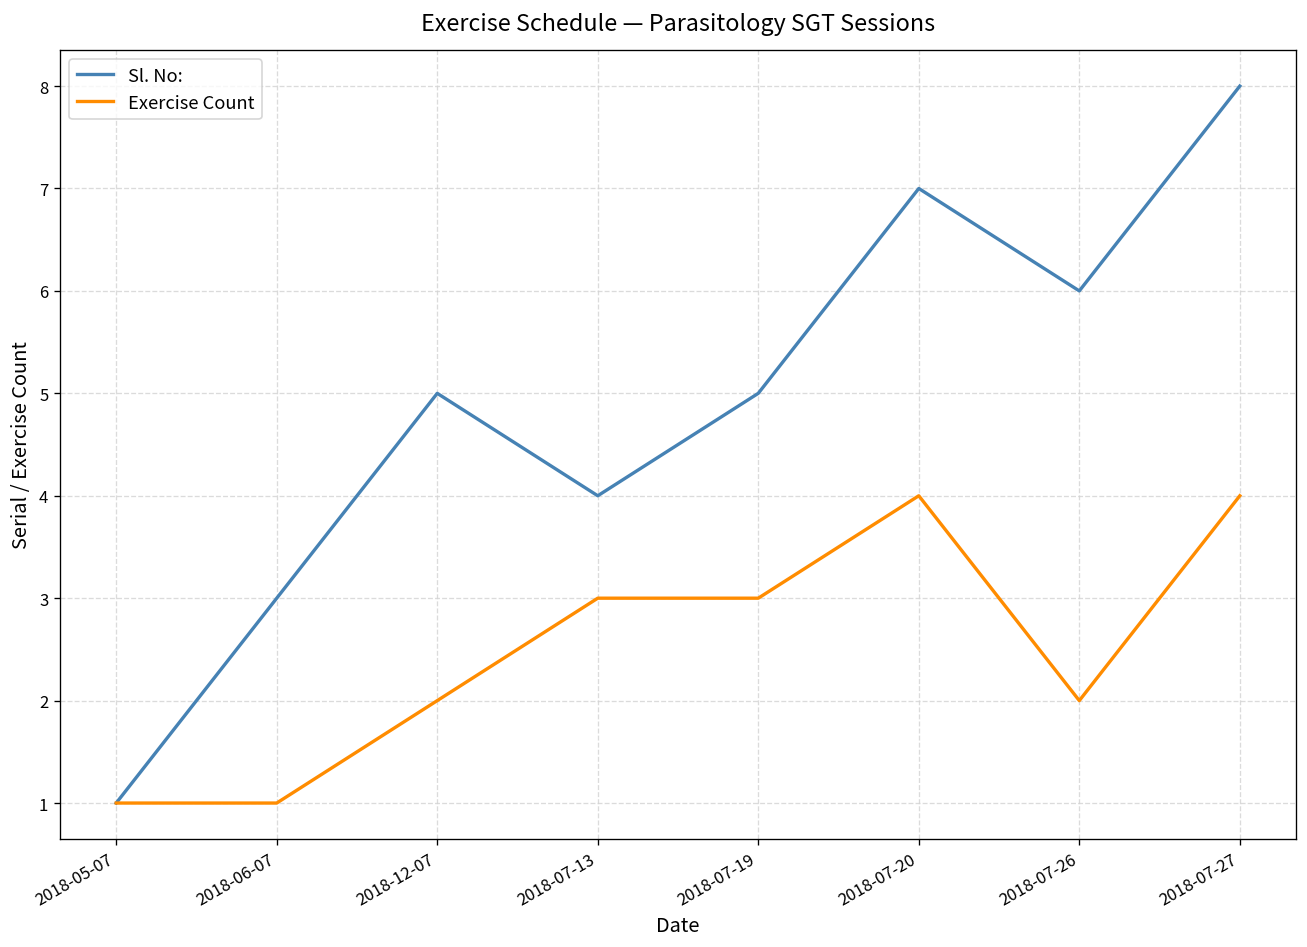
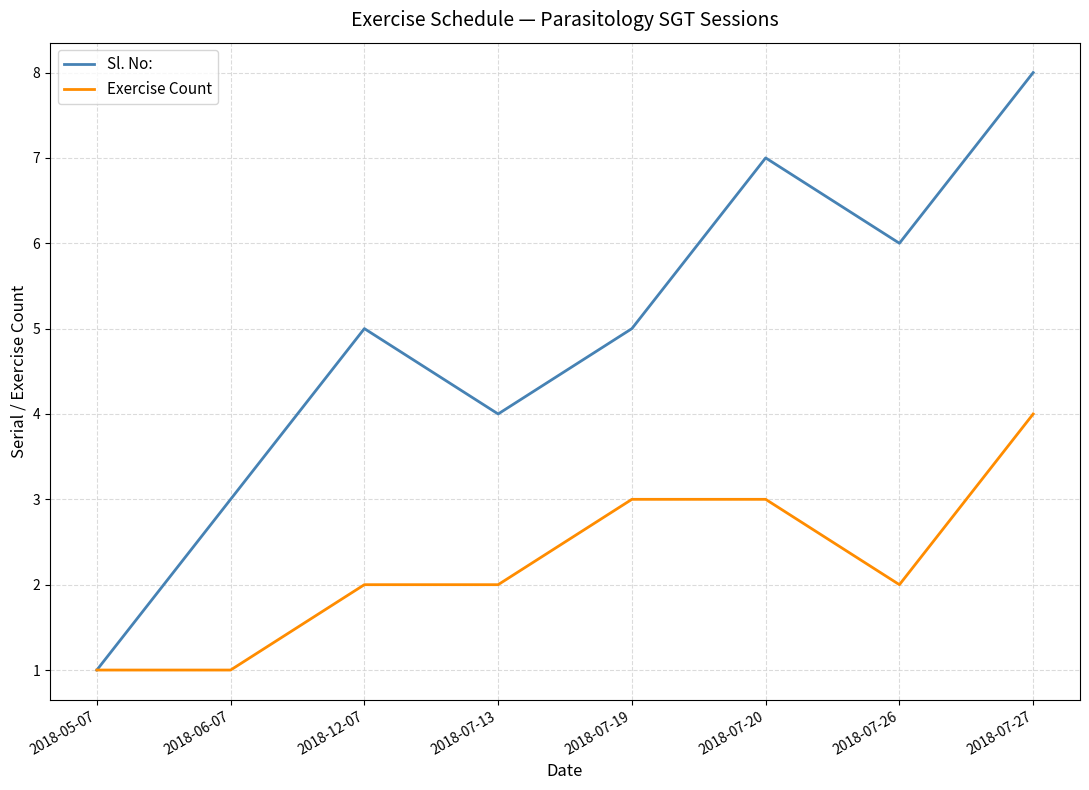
Exercise Count, 2018-07-13: 3 -> 2
Exercise Count, 2018-07-20: 4 -> 3
